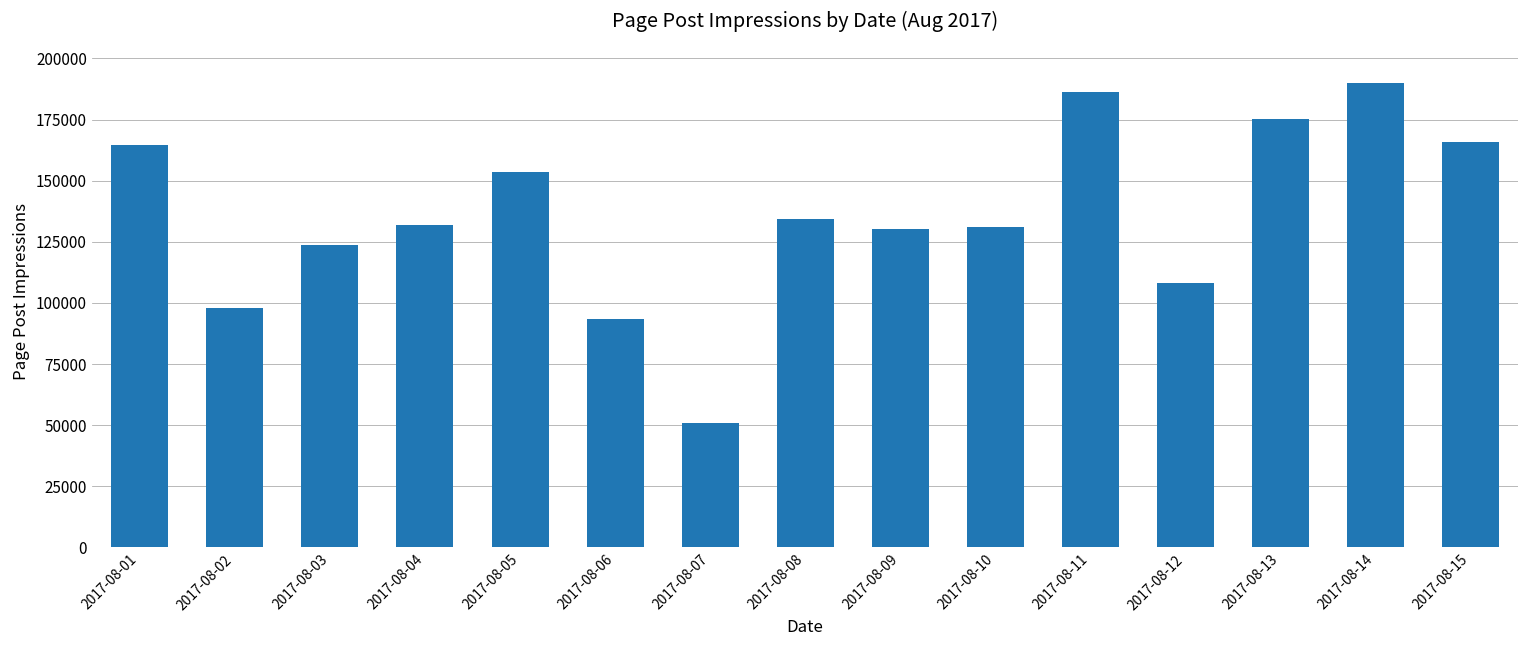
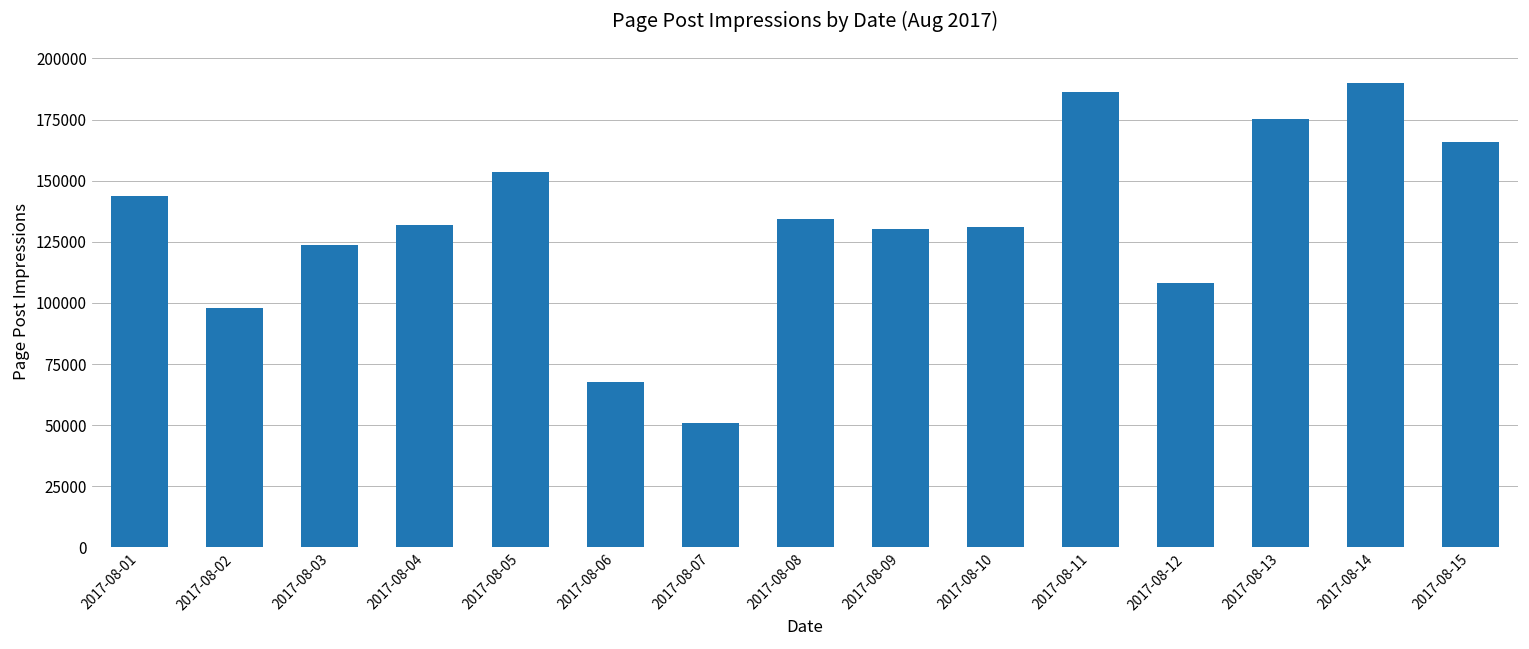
2017-08-01: 165000 -> 144000
2017-08-06: 93000 -> 68000
